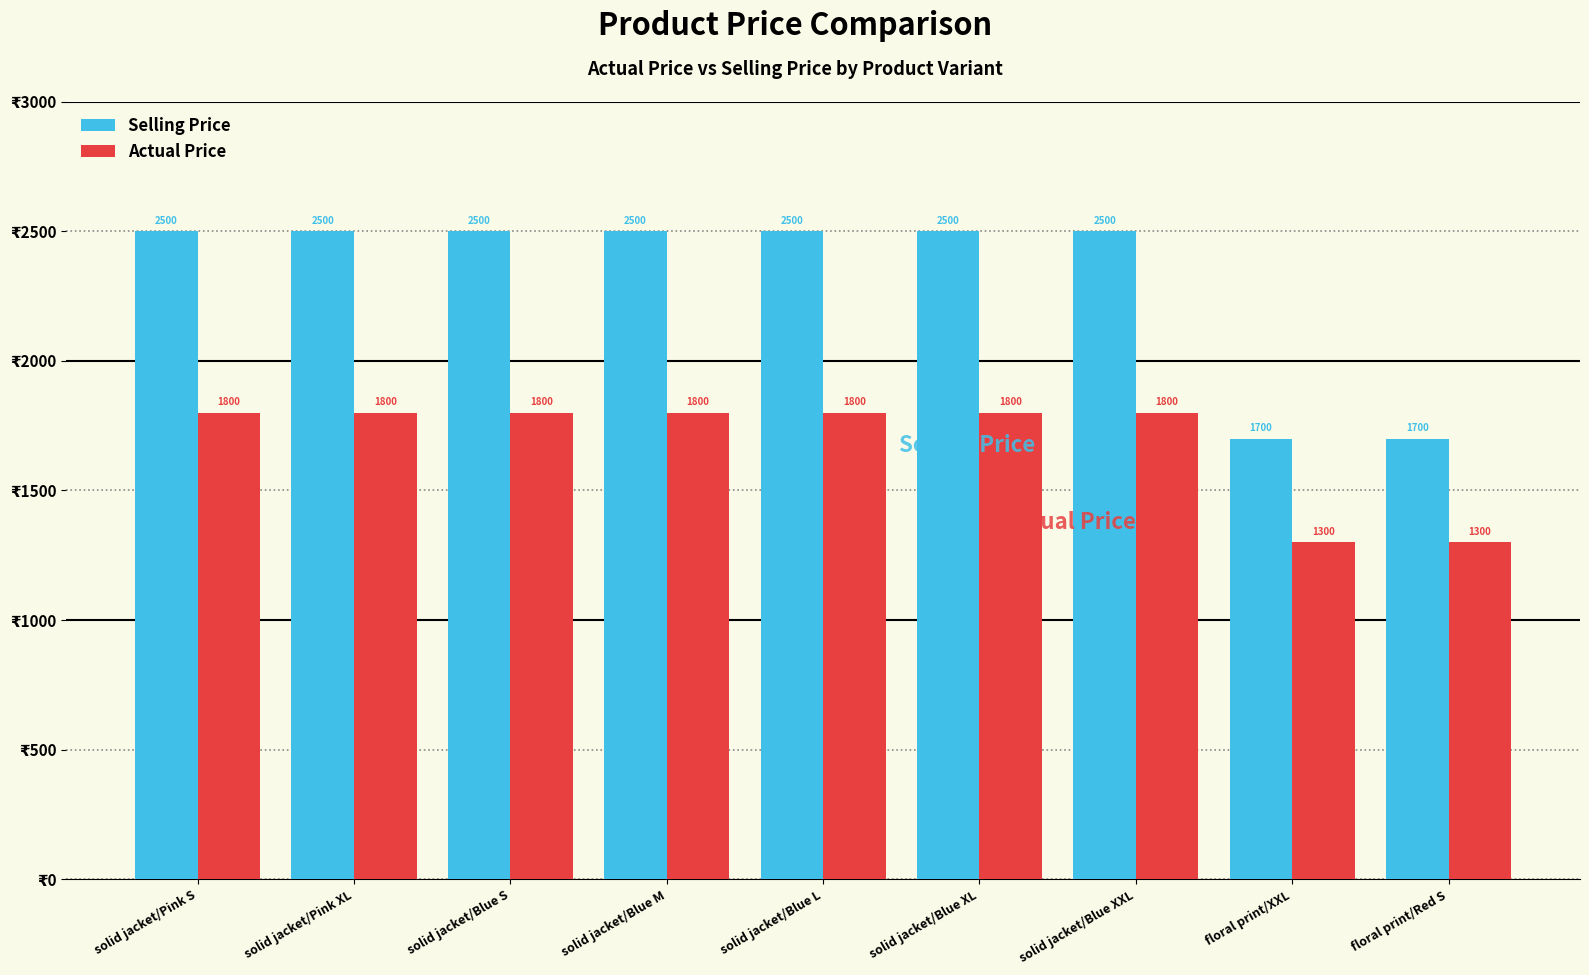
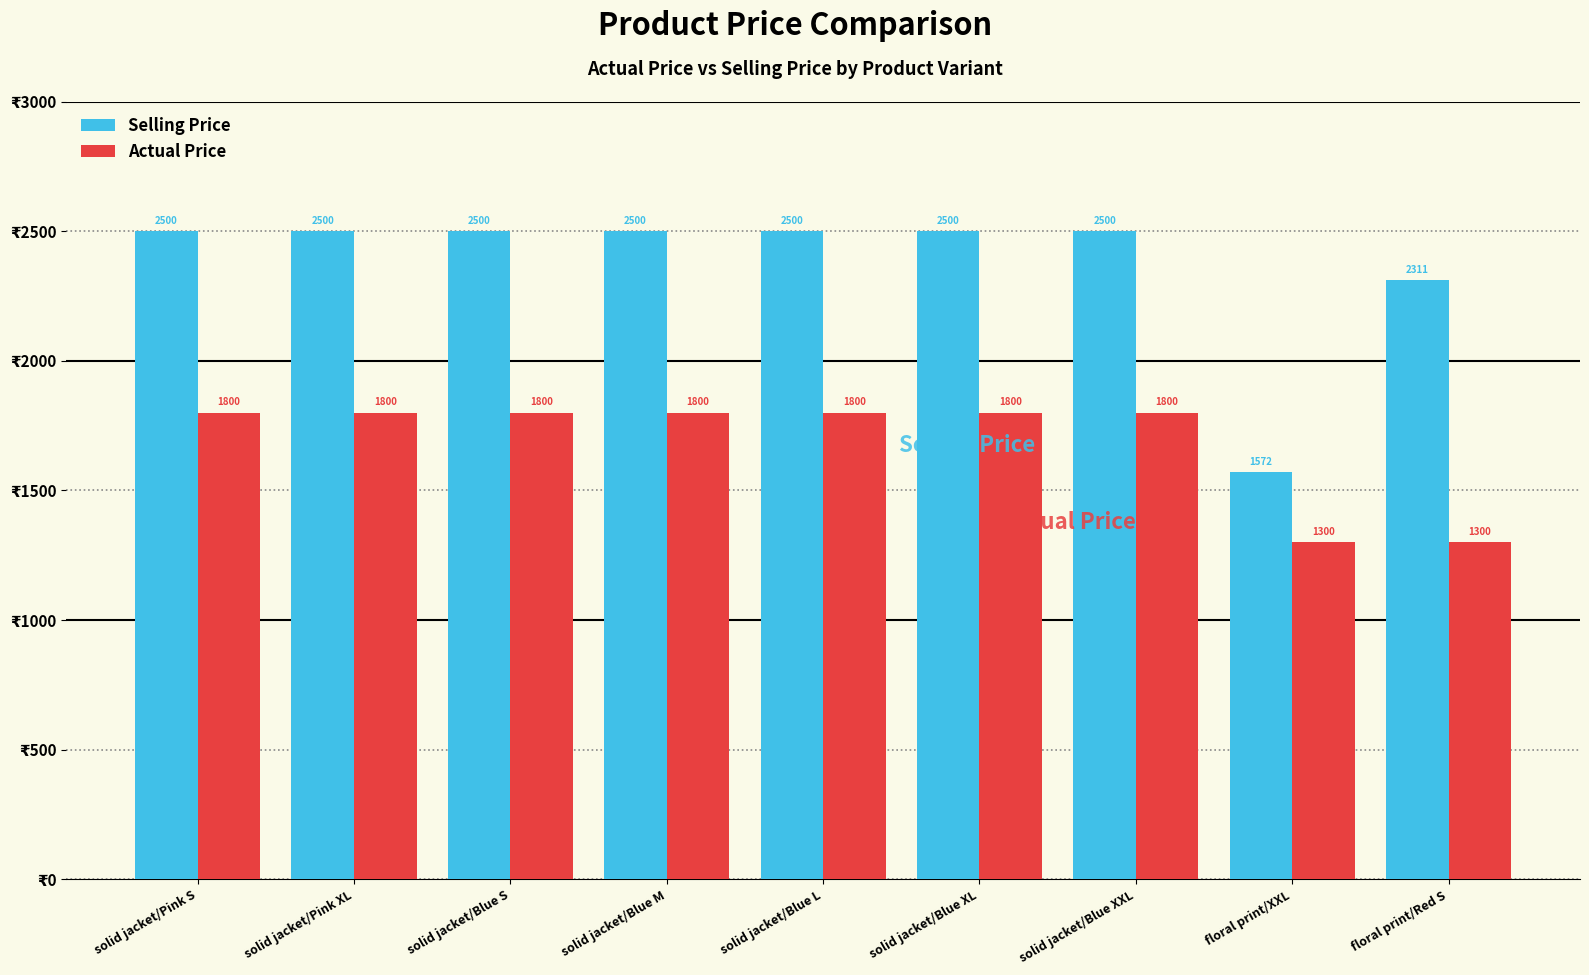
Selling Price, floral print/XXL: 1700 -> 1572
Selling Price, floral print/Red S: 1700 -> 2311
